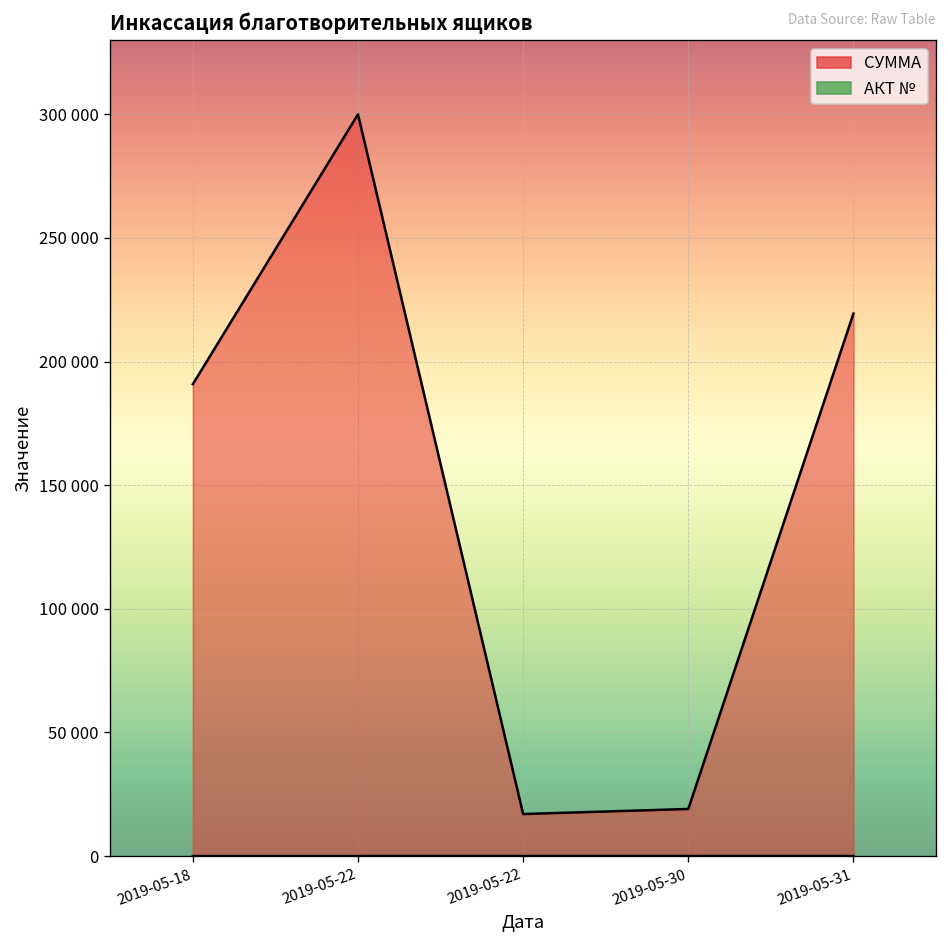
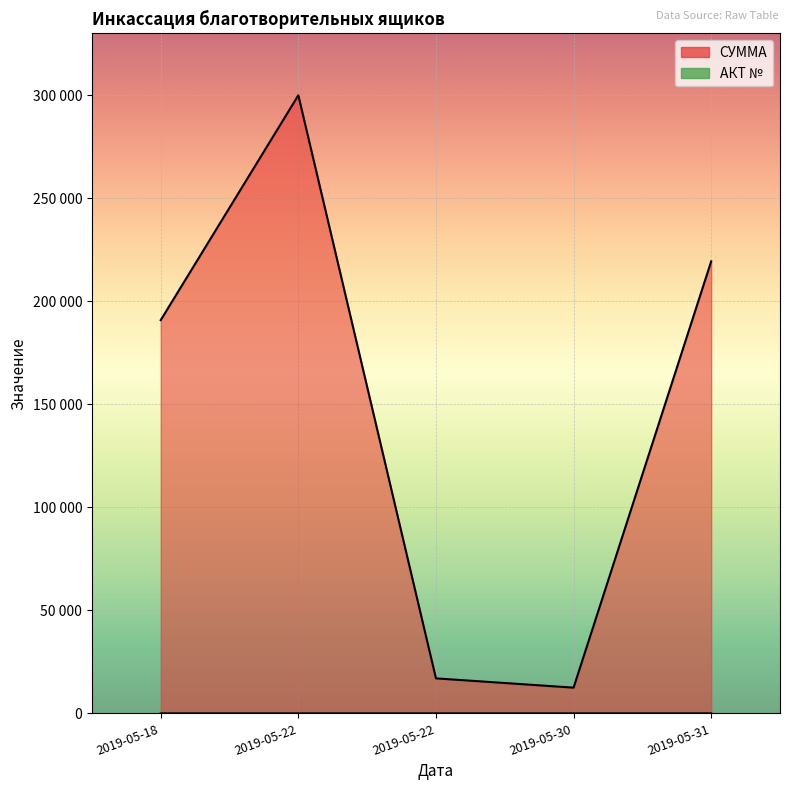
СУММА, 2019-05-30: 19000 -> 13000
